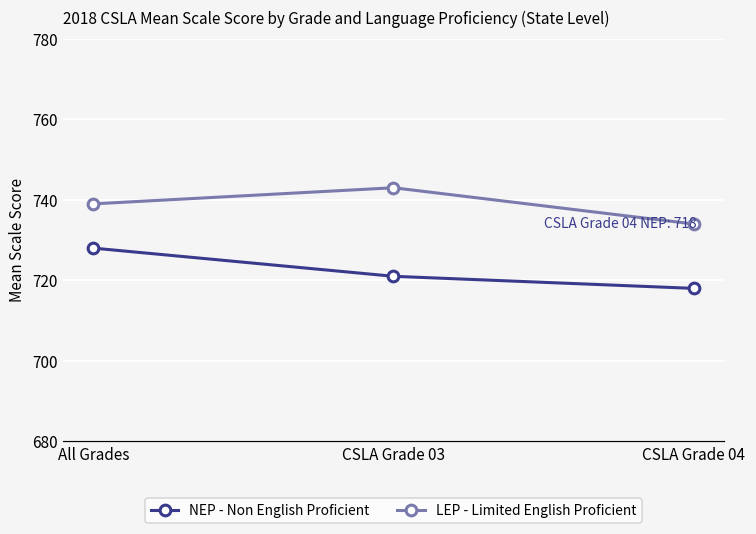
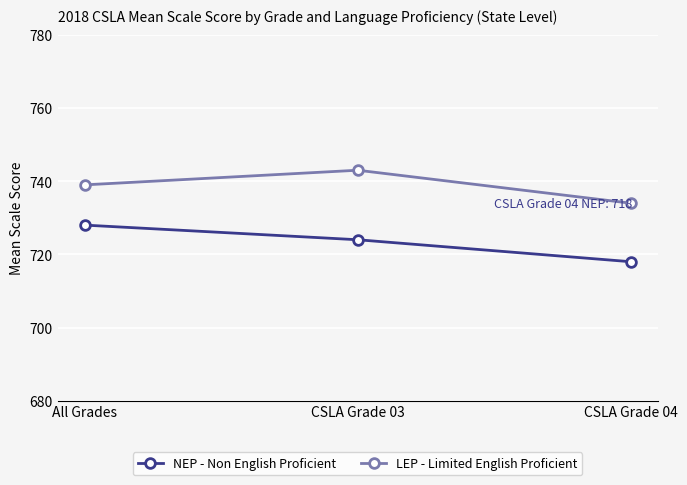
NEP - Non English Proficient, CSLA Grade 03: 721 -> 724
